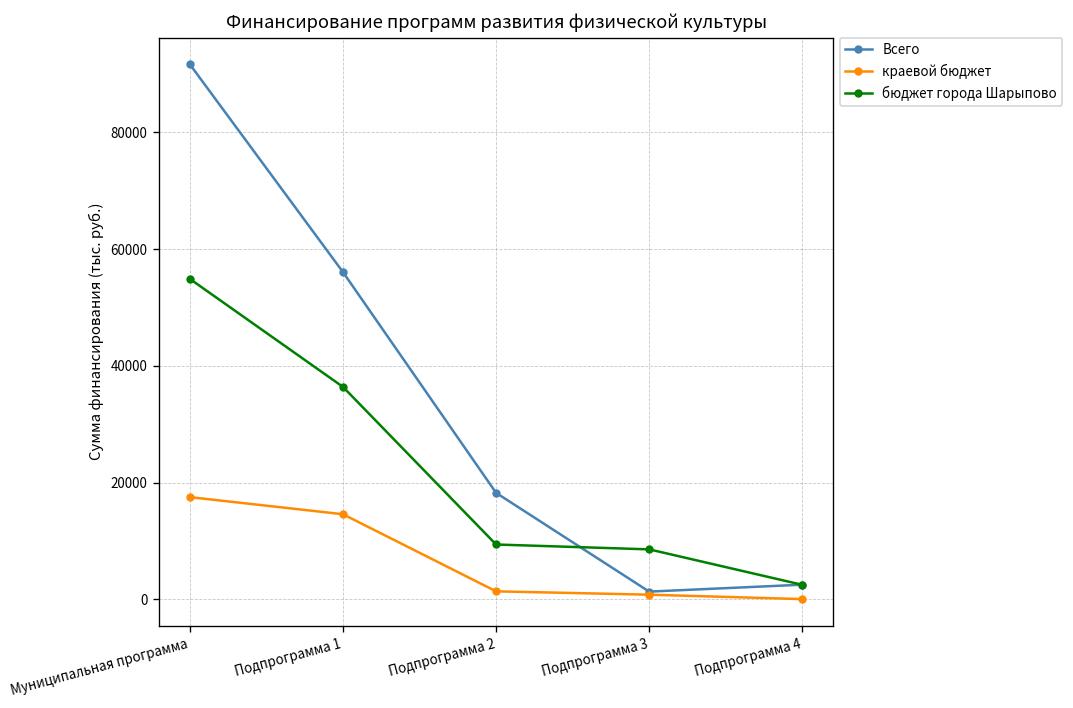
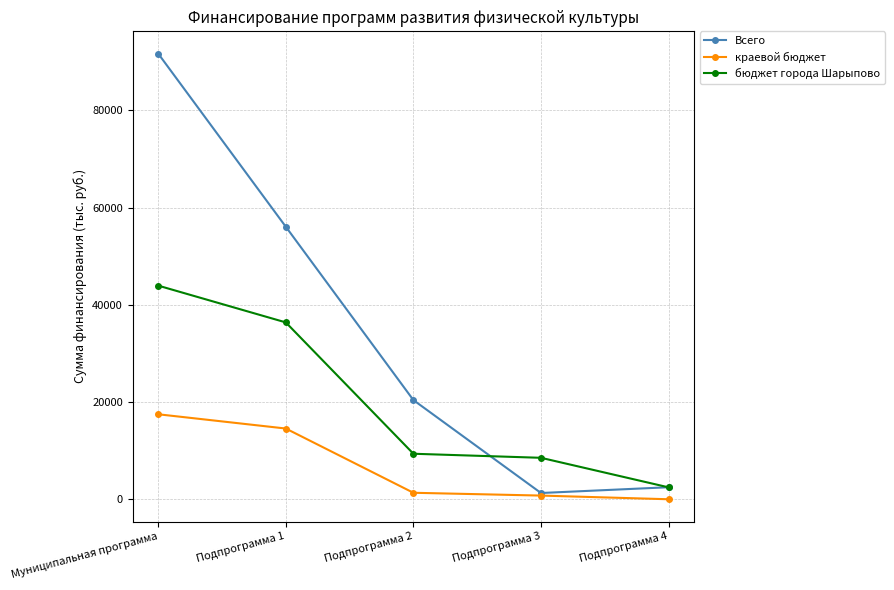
бюджет города Шарыпово, Муниципальная программа: 55000 -> 44000
Всего, Подпрограмма 2: 18000 -> 20000
